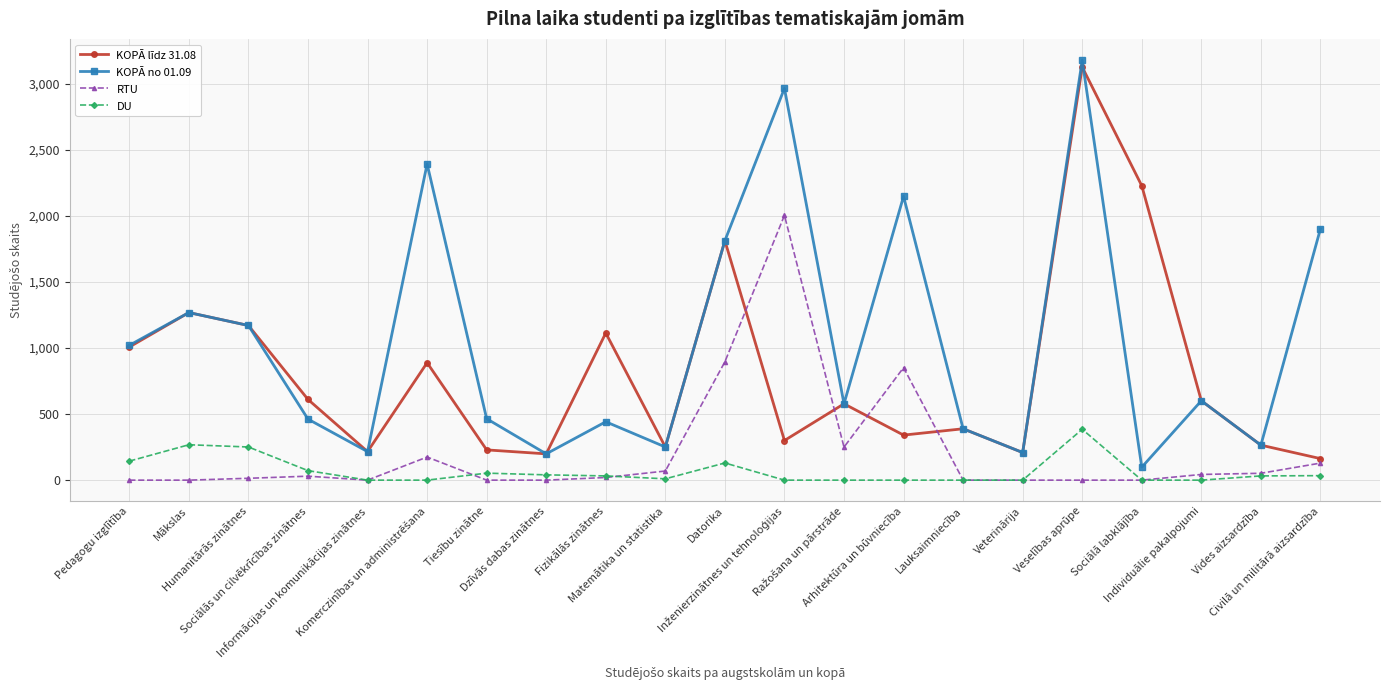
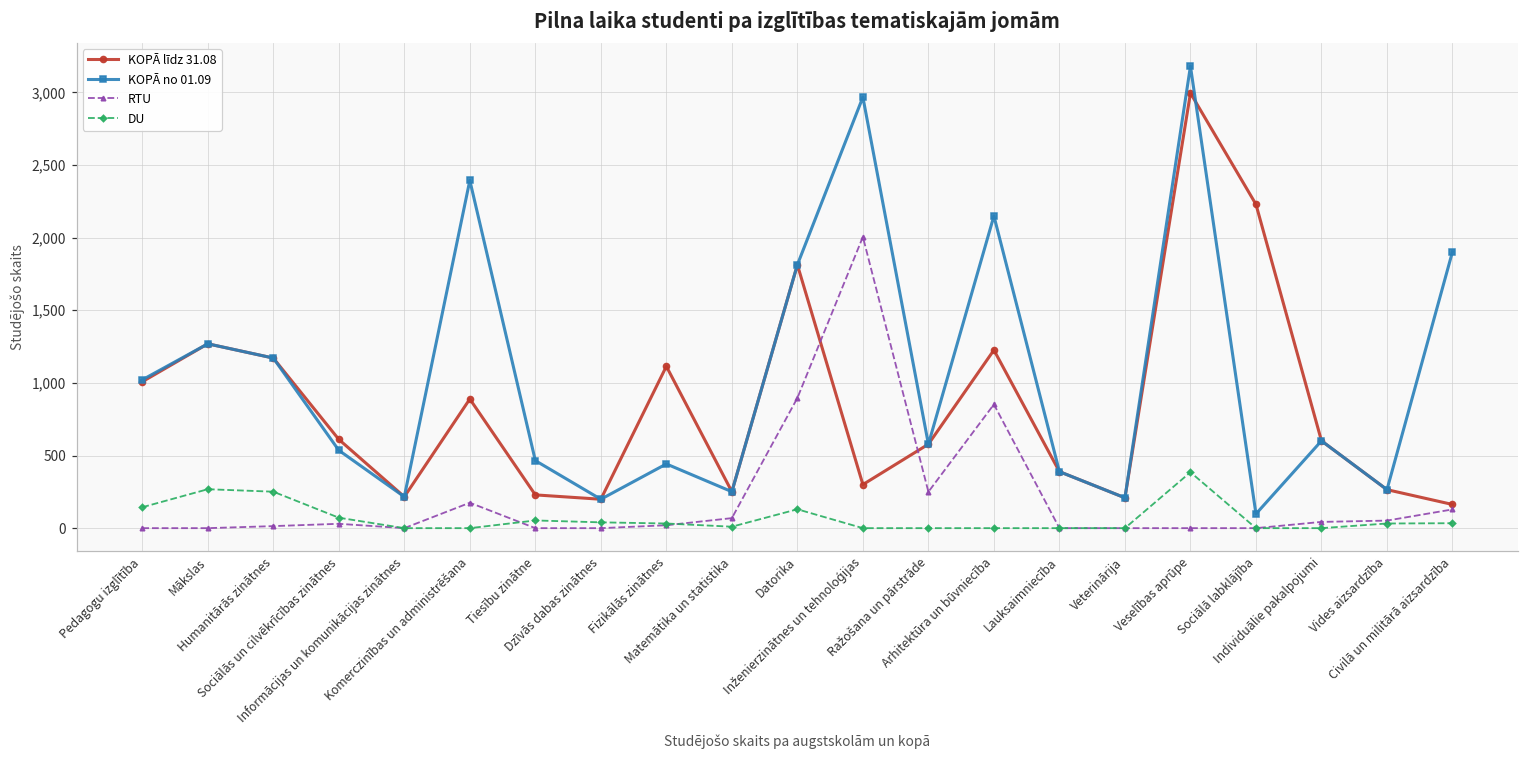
KOPĀ no 01.09, Sociālās un cilvēkrīcības zinātnes: 460 -> 540
KOPĀ līdz 31.08, Arhitektūra un būvniecība: 340 -> 1,230
KOPĀ līdz 31.08, Veselības aprūpe: 3,130 -> 3,000
